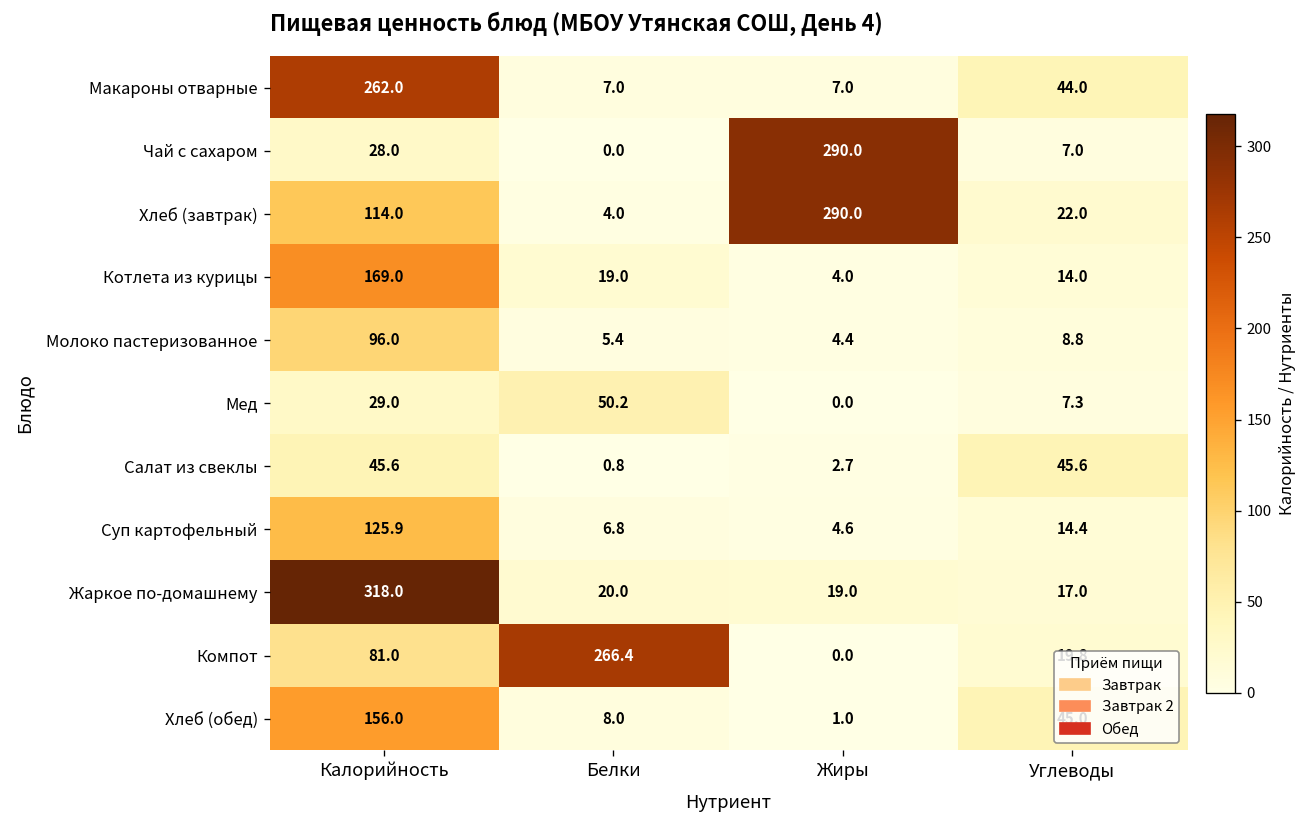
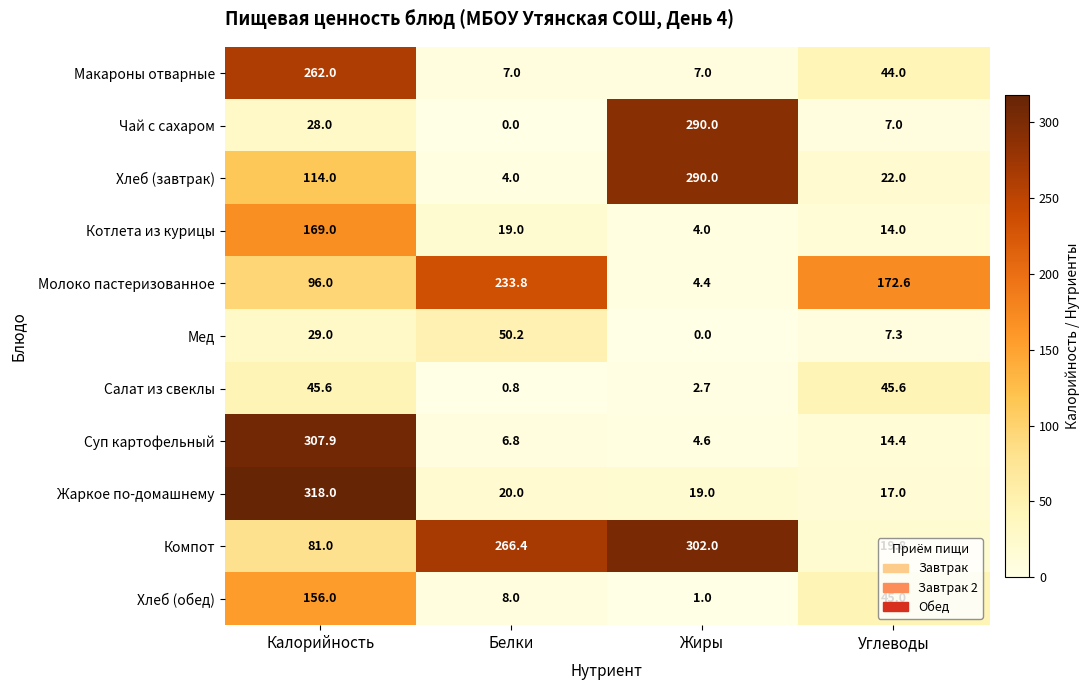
Молоко пастеризованное, Белки: 5.4 -> 233.8
Молоко пастеризованное, Углеводы: 8.8 -> 172.6
Суп картофельный, Калорийность: 125.9 -> 307.9
Компот, Жиры: 0.0 -> 302.0
